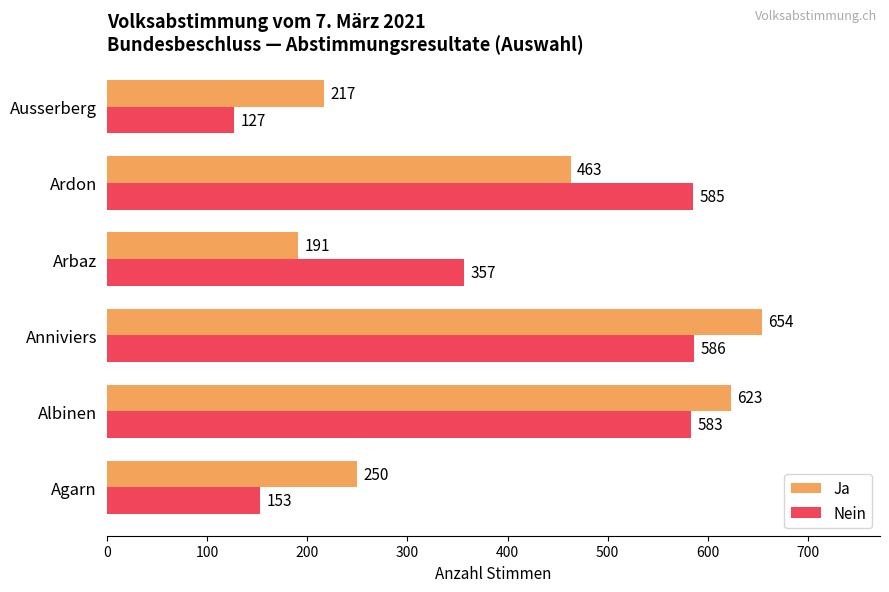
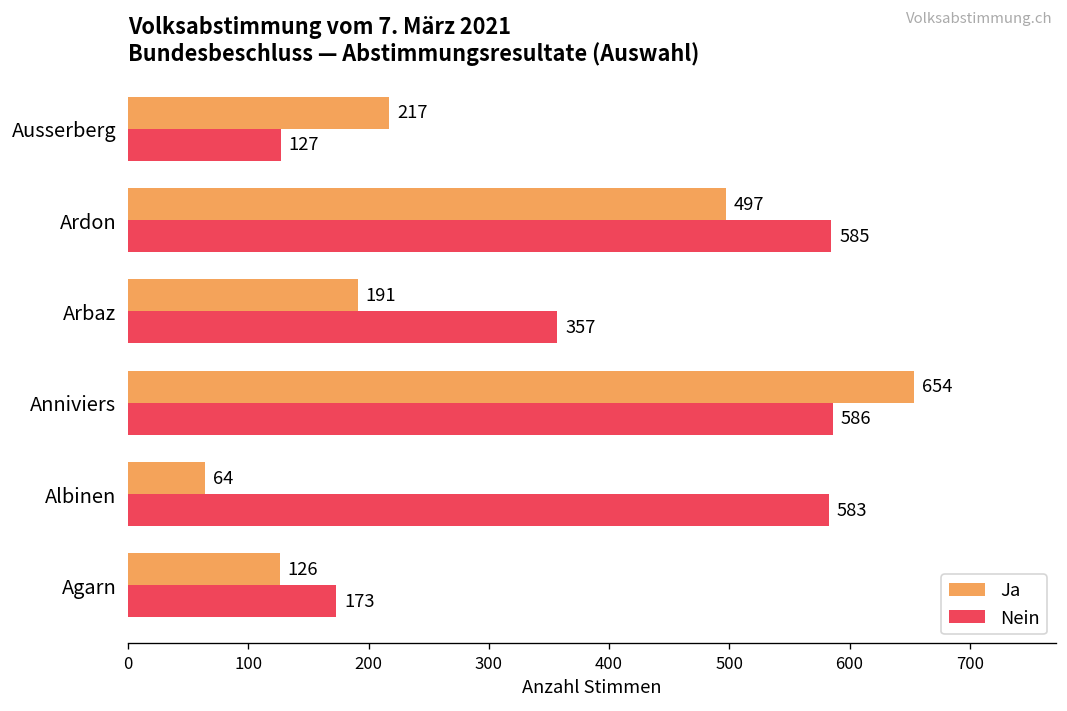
Ja, Ardon: 463 -> 497
Ja, Albinen: 623 -> 64
Ja, Agarn: 250 -> 126
Nein, Agarn: 153 -> 173
